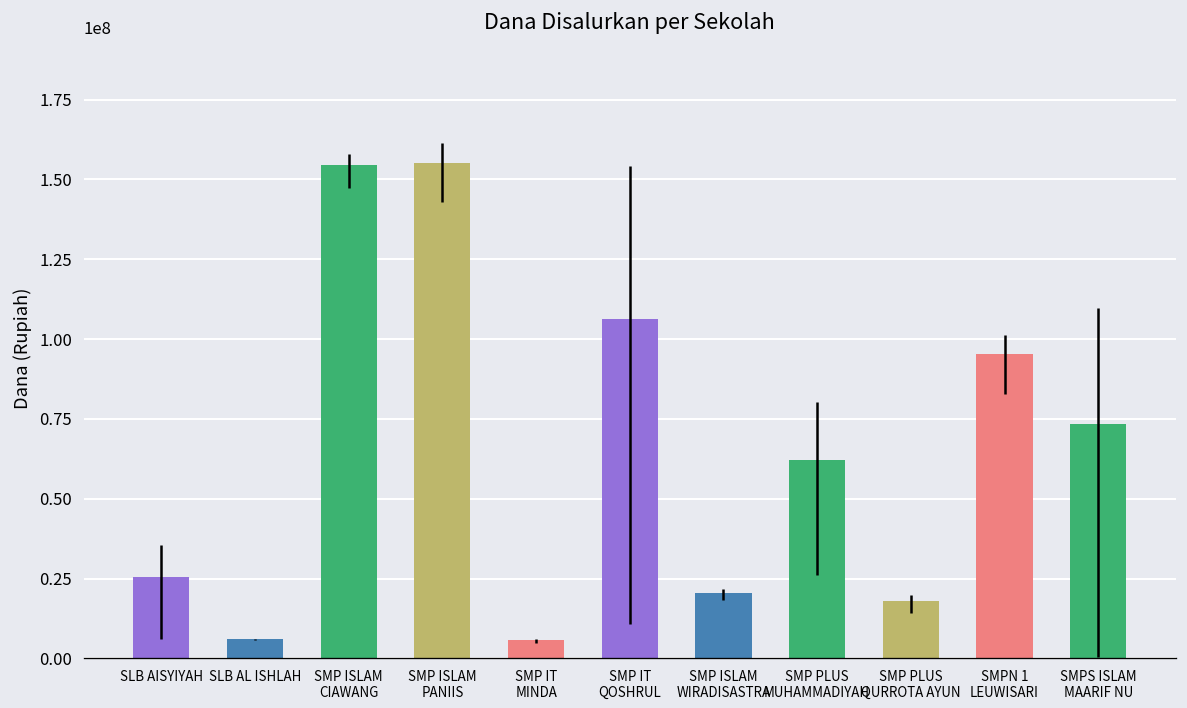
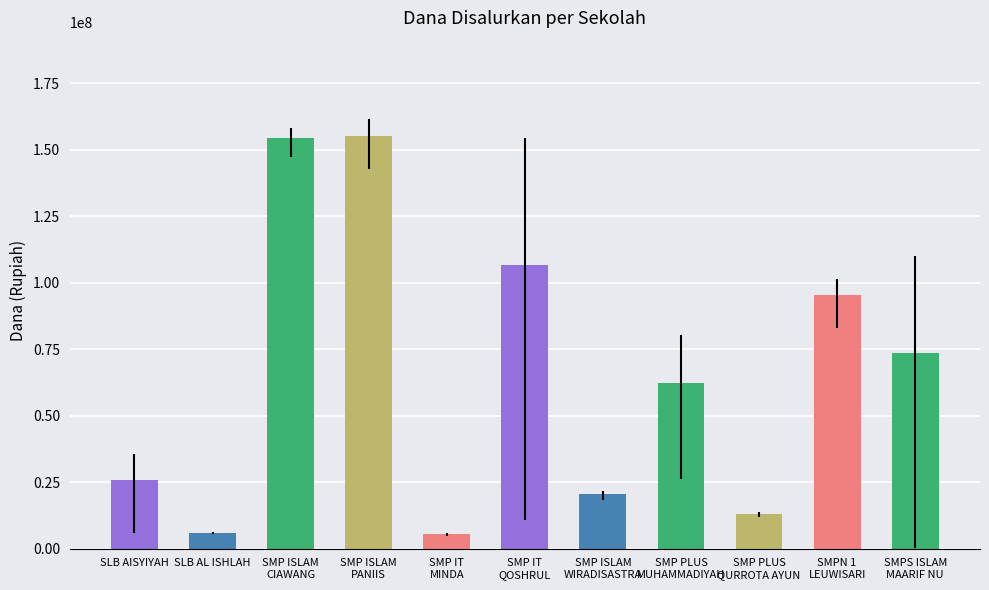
SMP PLUS QURROTA AYUN: 18000000 -> 13000000
